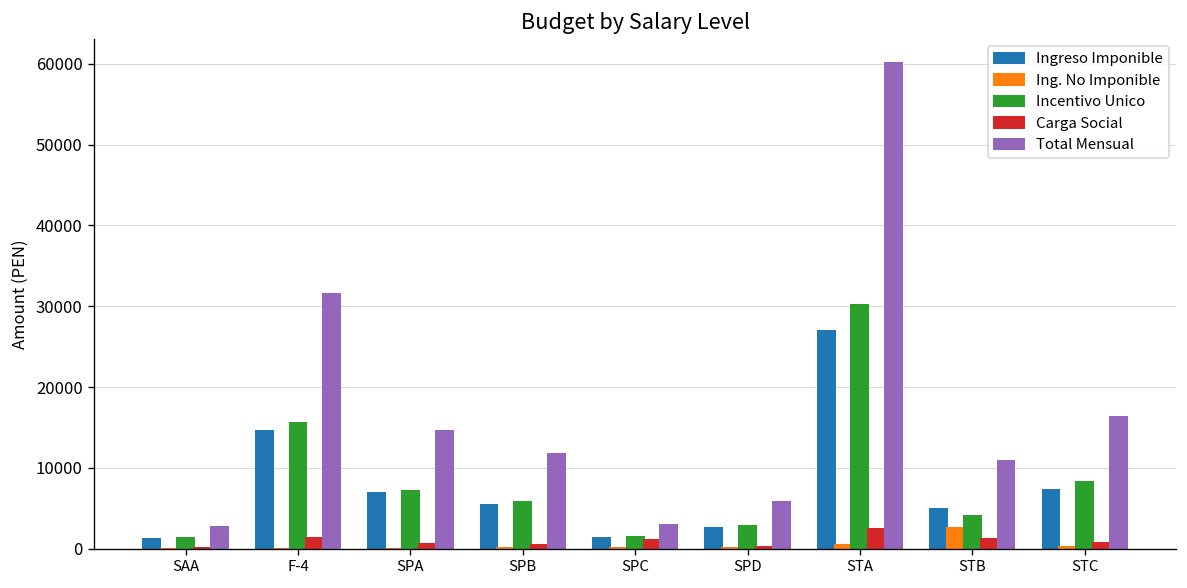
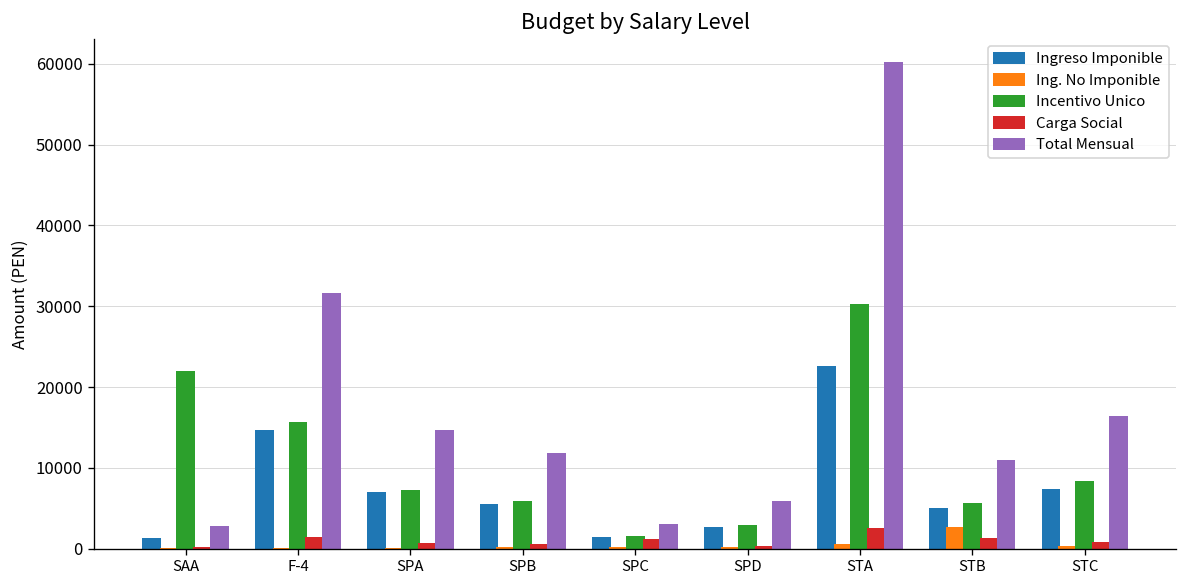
Incentivo Unico, SAA: 1000 -> 22000
Ingreso Imponible, STA: 27000 -> 22000
Incentivo Unico, STB: 4000 -> 5000
